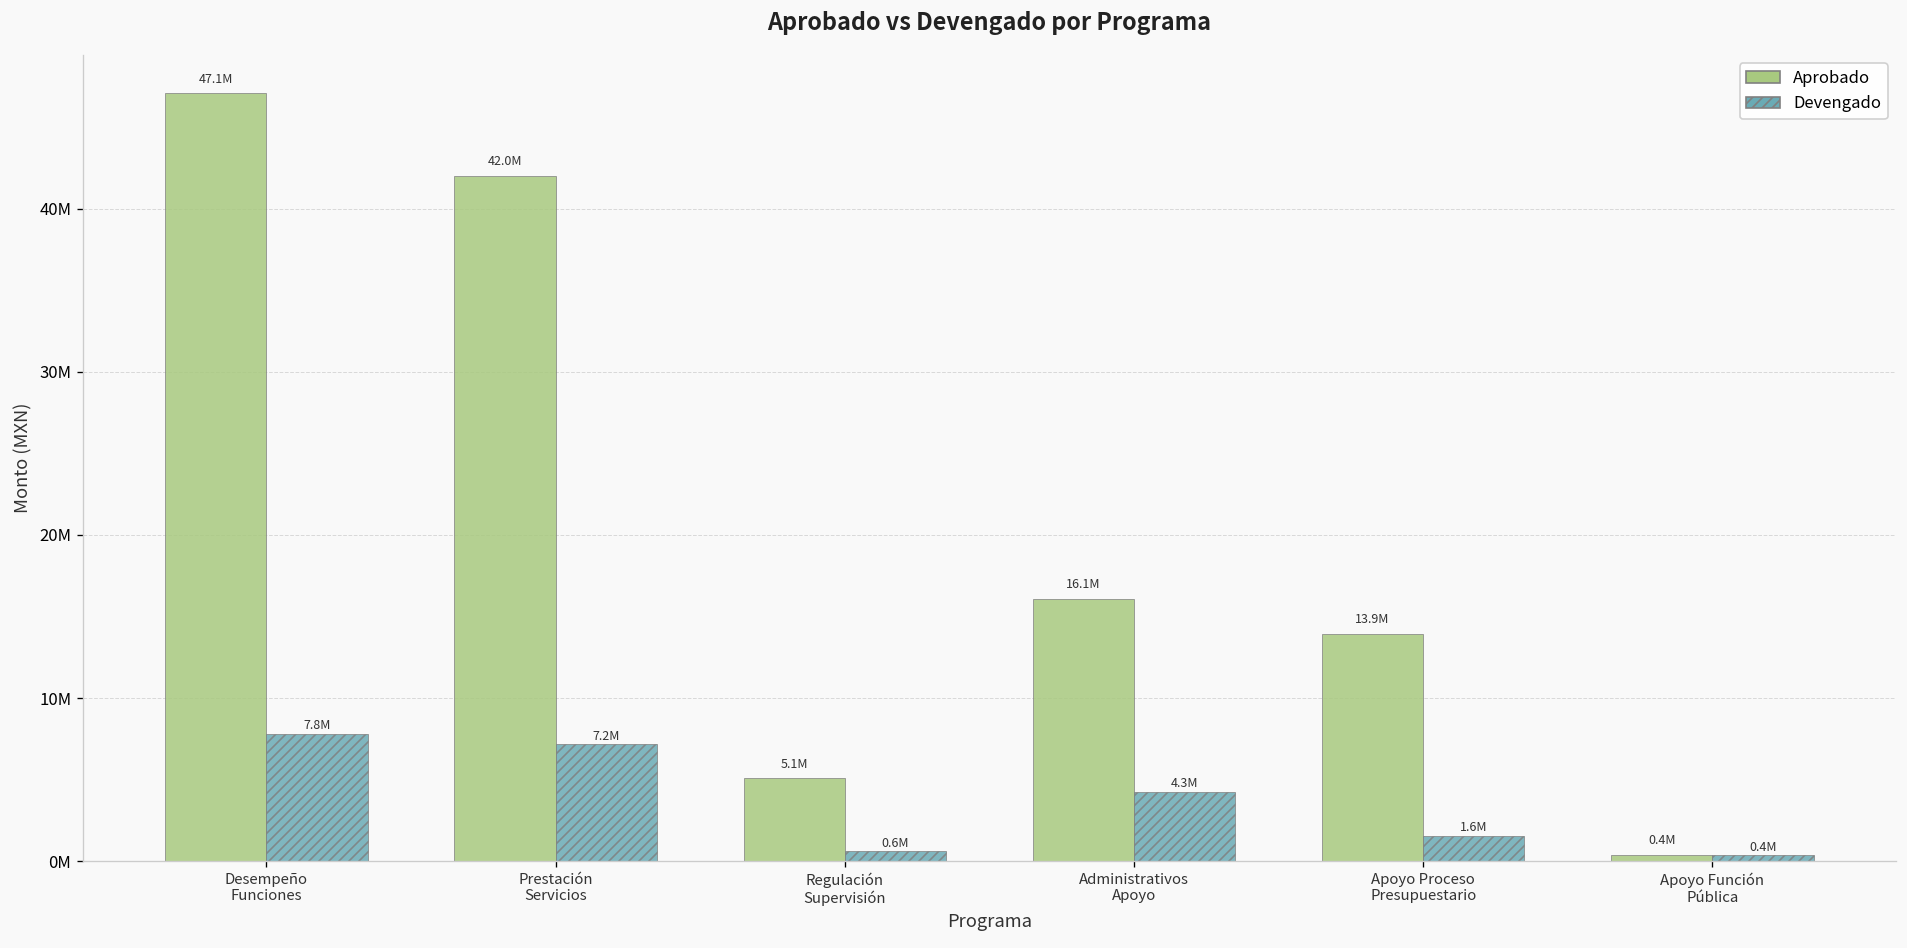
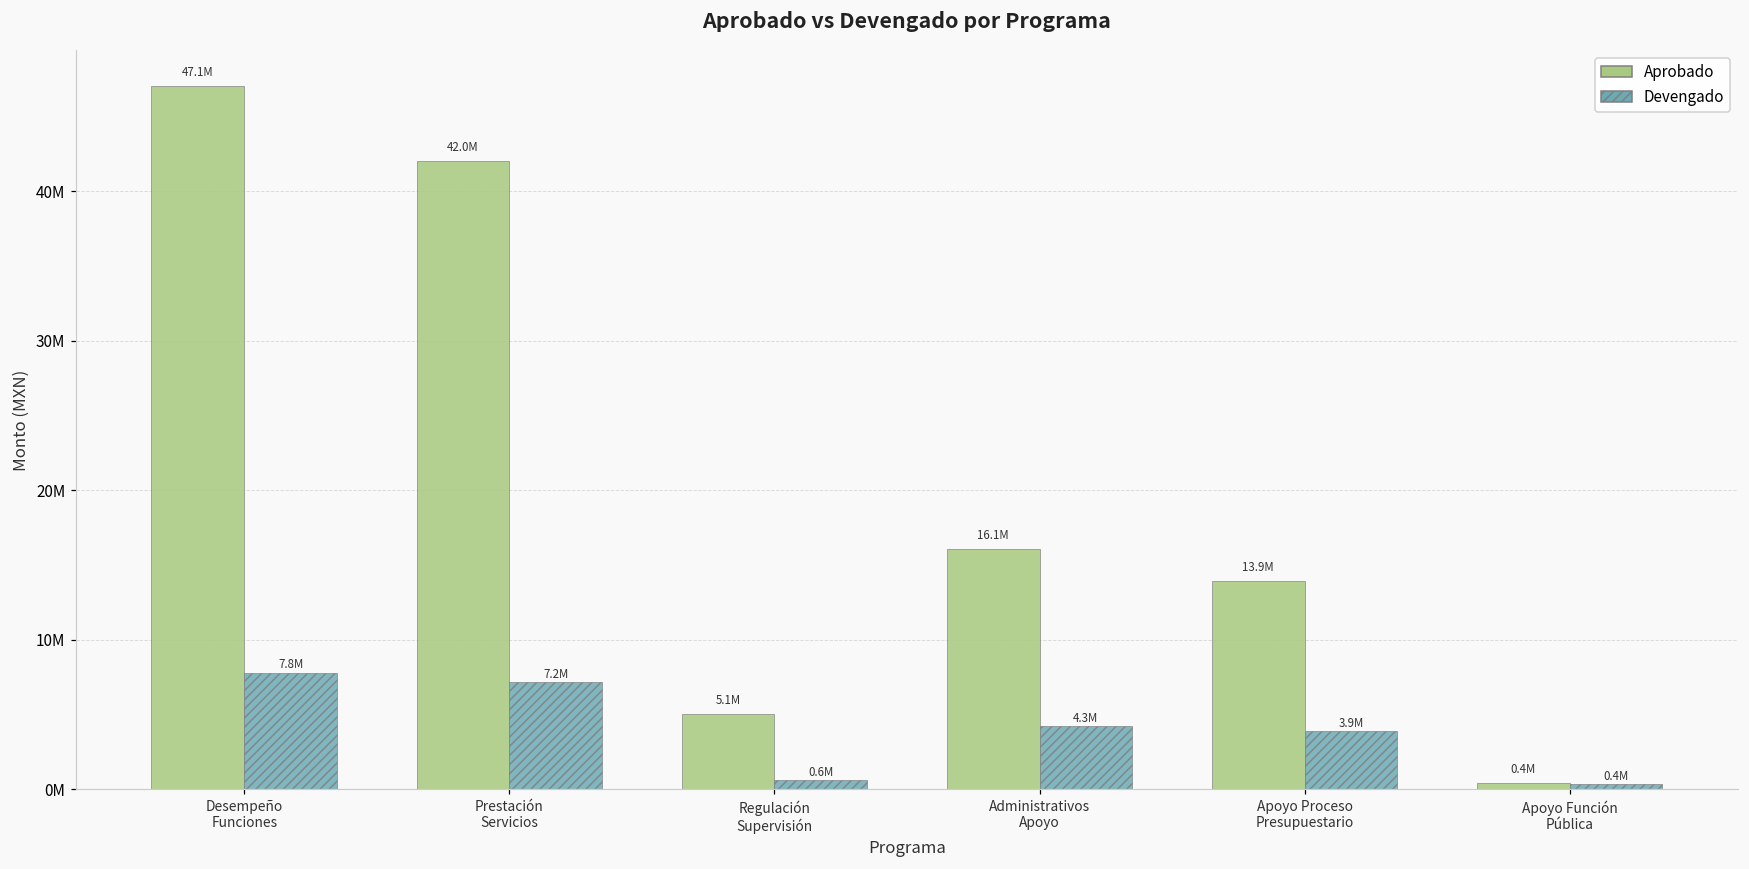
Devengado, Apoyo Proceso Presupuestario: 1.6M -> 3.9M
